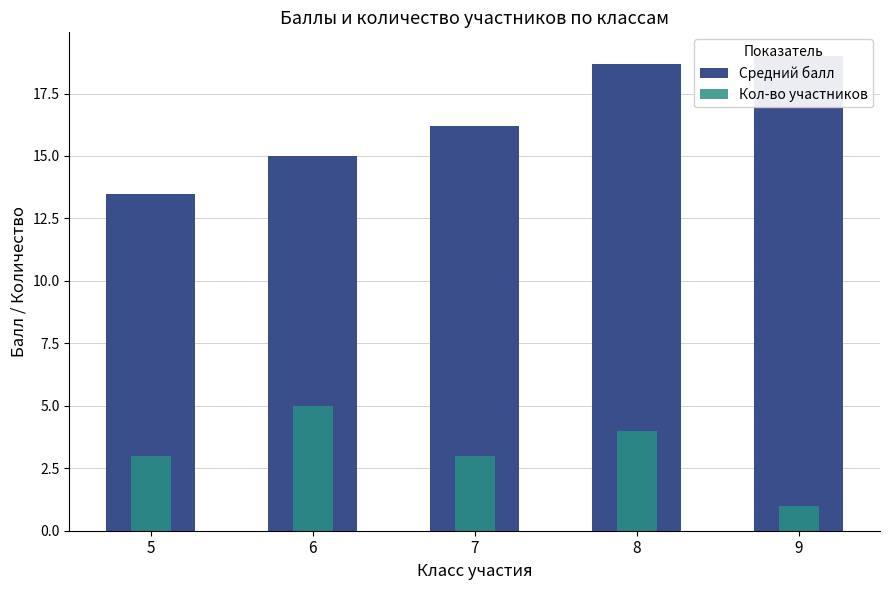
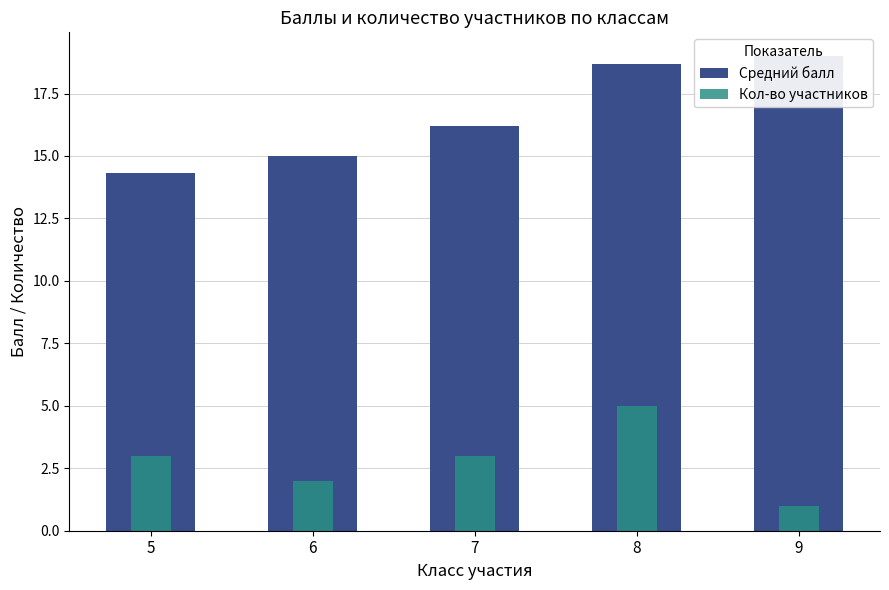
Средний балл, 5: 13.5 -> 14.3
Кол-во участников, 6: 5 -> 2
Кол-во участников, 8: 4 -> 5
